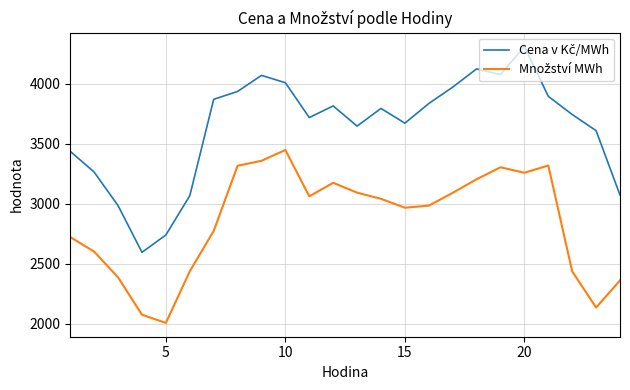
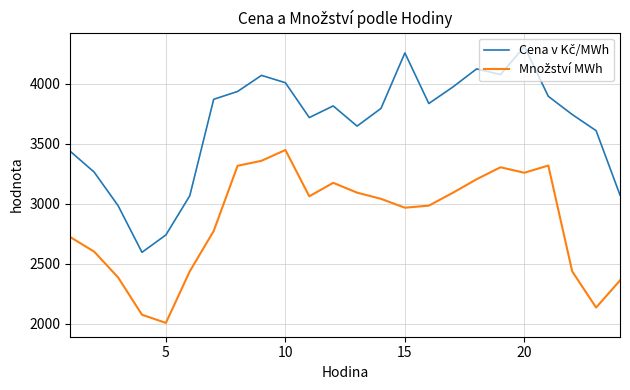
Cena v Kč/MWh, 15: 3670 -> 4260
